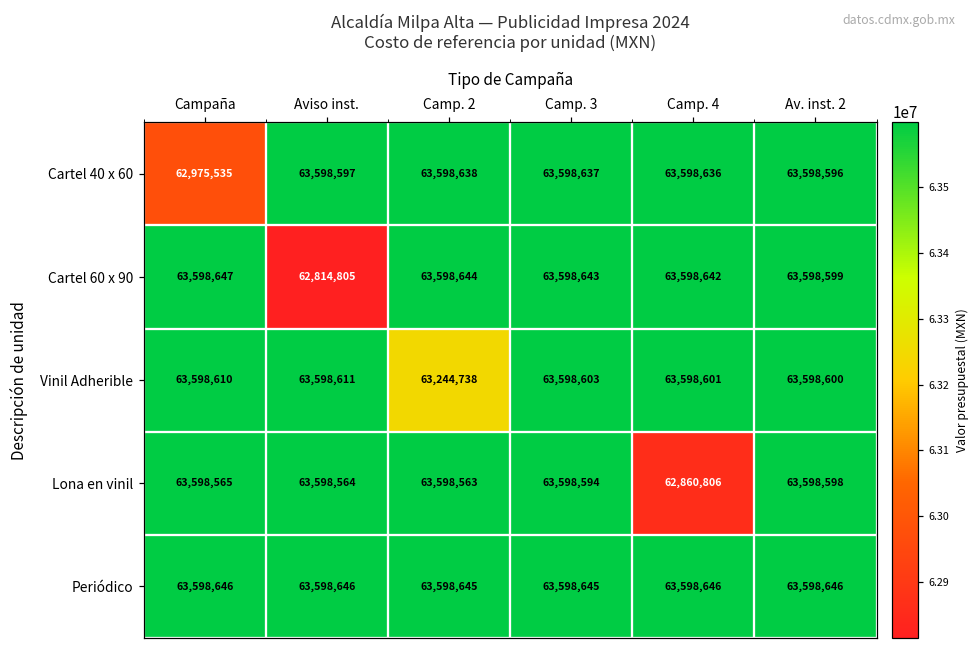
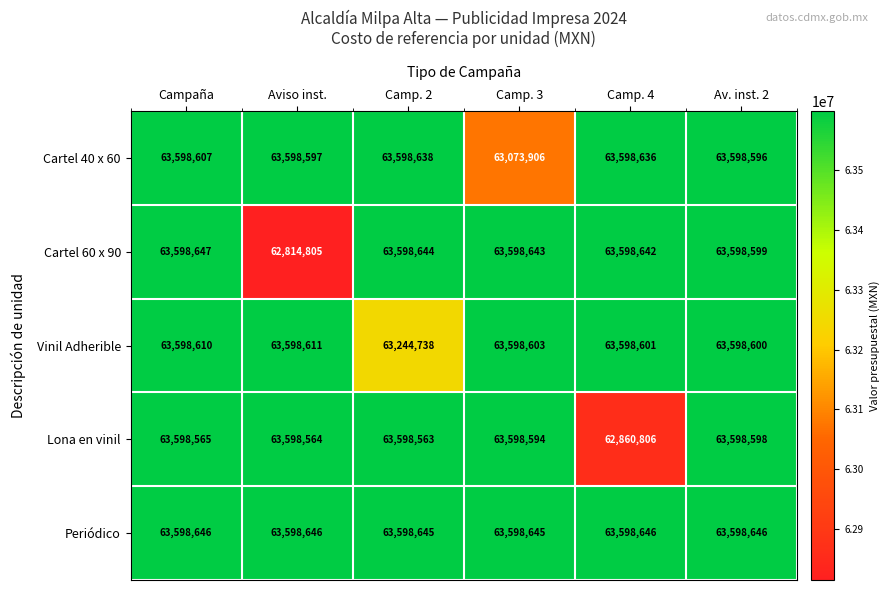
Cartel 40 x 60, Campaña: 62,975,535 -> 63,598,607
Cartel 40 x 60, Camp. 3: 63,598,637 -> 63,073,906
